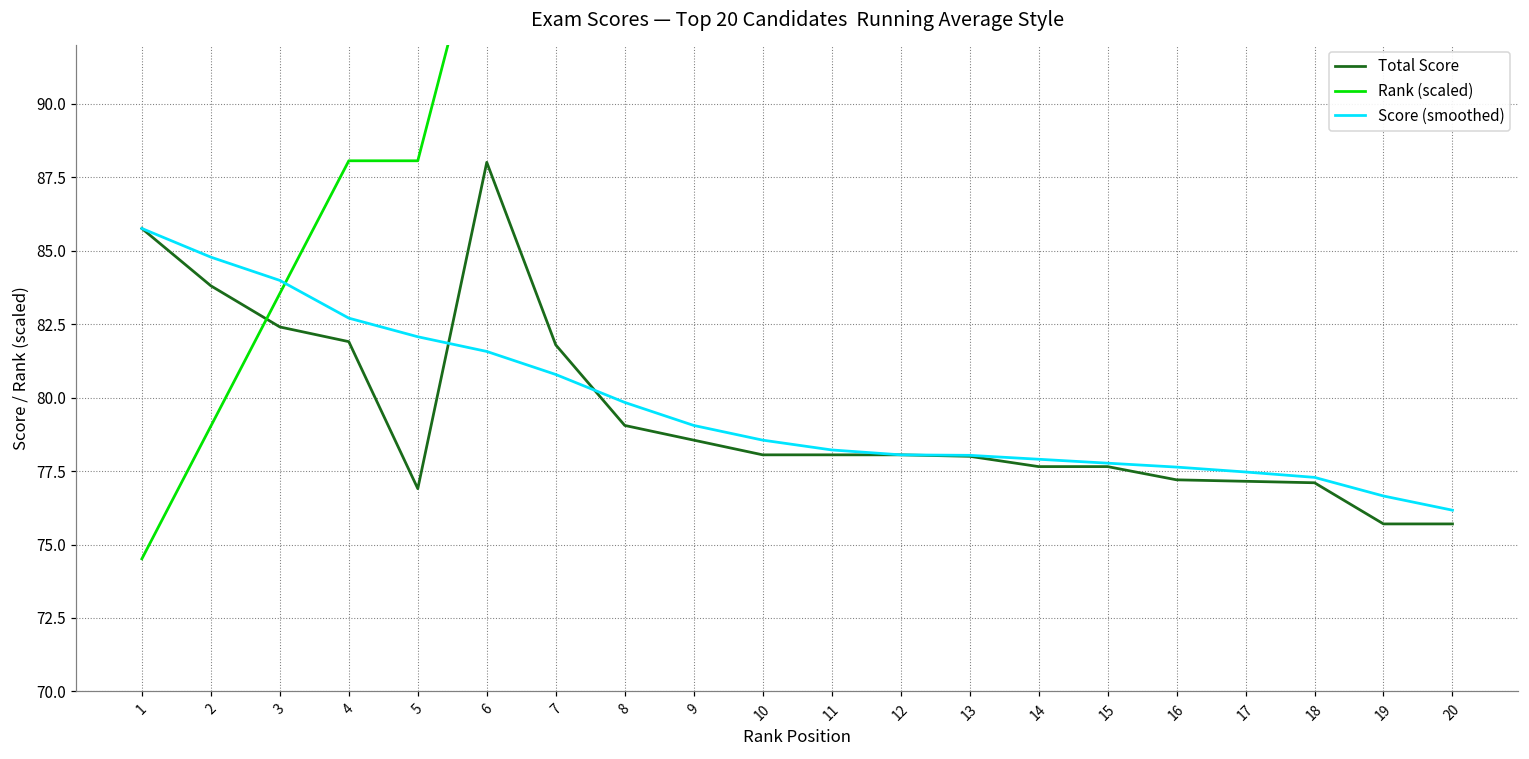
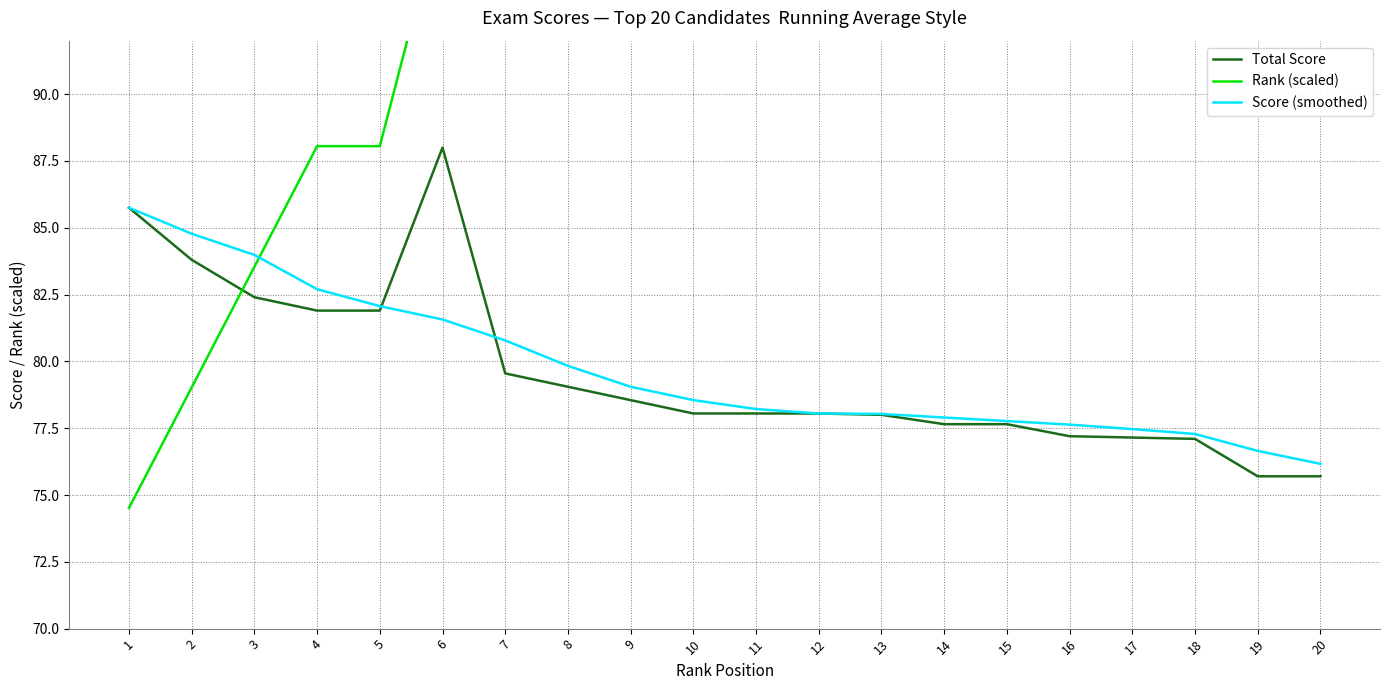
Total Score, 5: 76.9 -> 81.9
Total Score, 7: 81.8 -> 79.6
